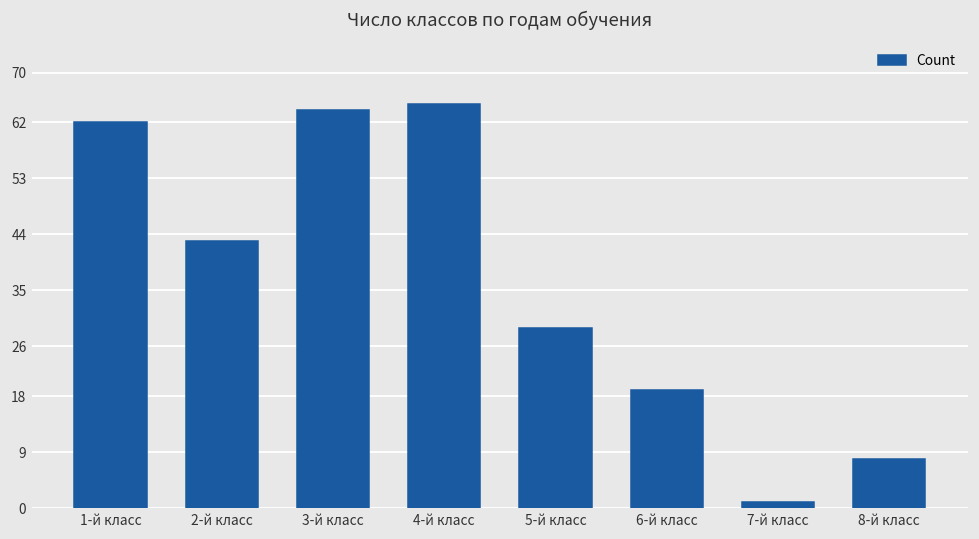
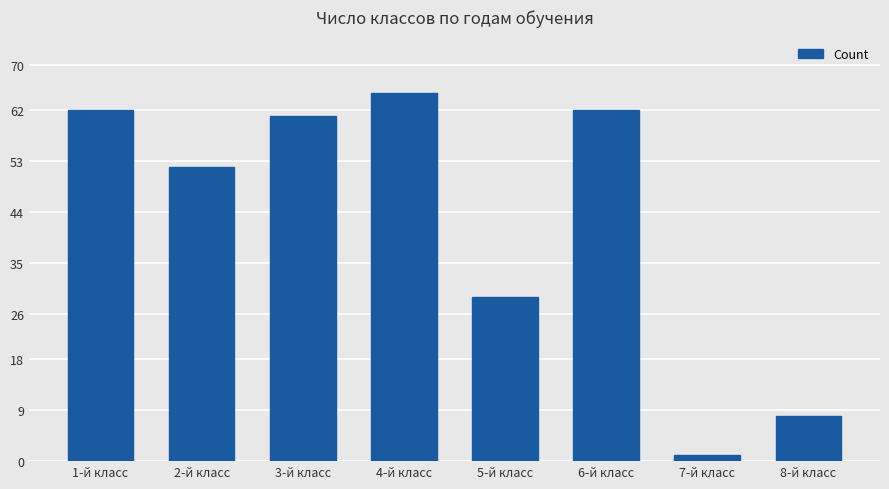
2-й класс: 43 -> 52
3-й класс: 64 -> 61
6-й класс: 19 -> 62
